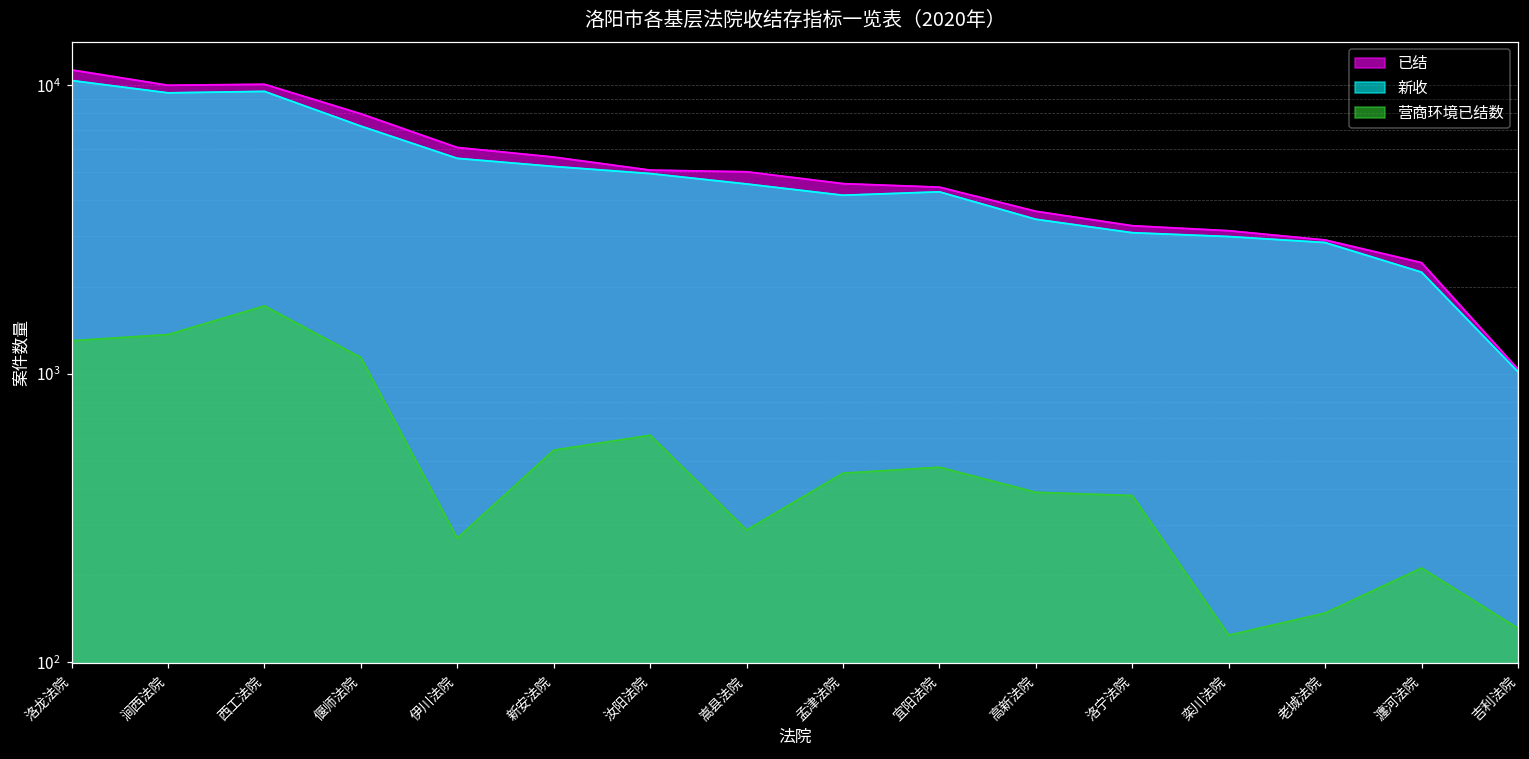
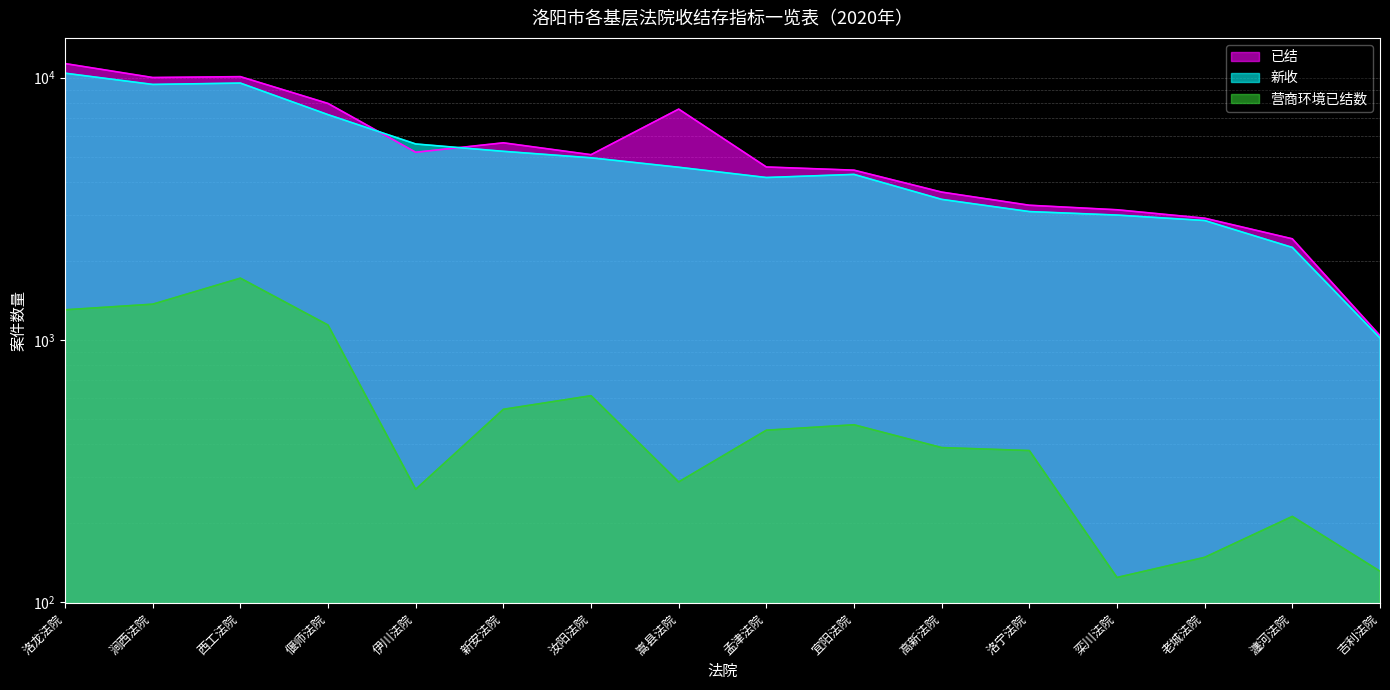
已结, 伊川法院: 6100 -> 5200
已结, 嵩县法院: 5000 -> 7600
